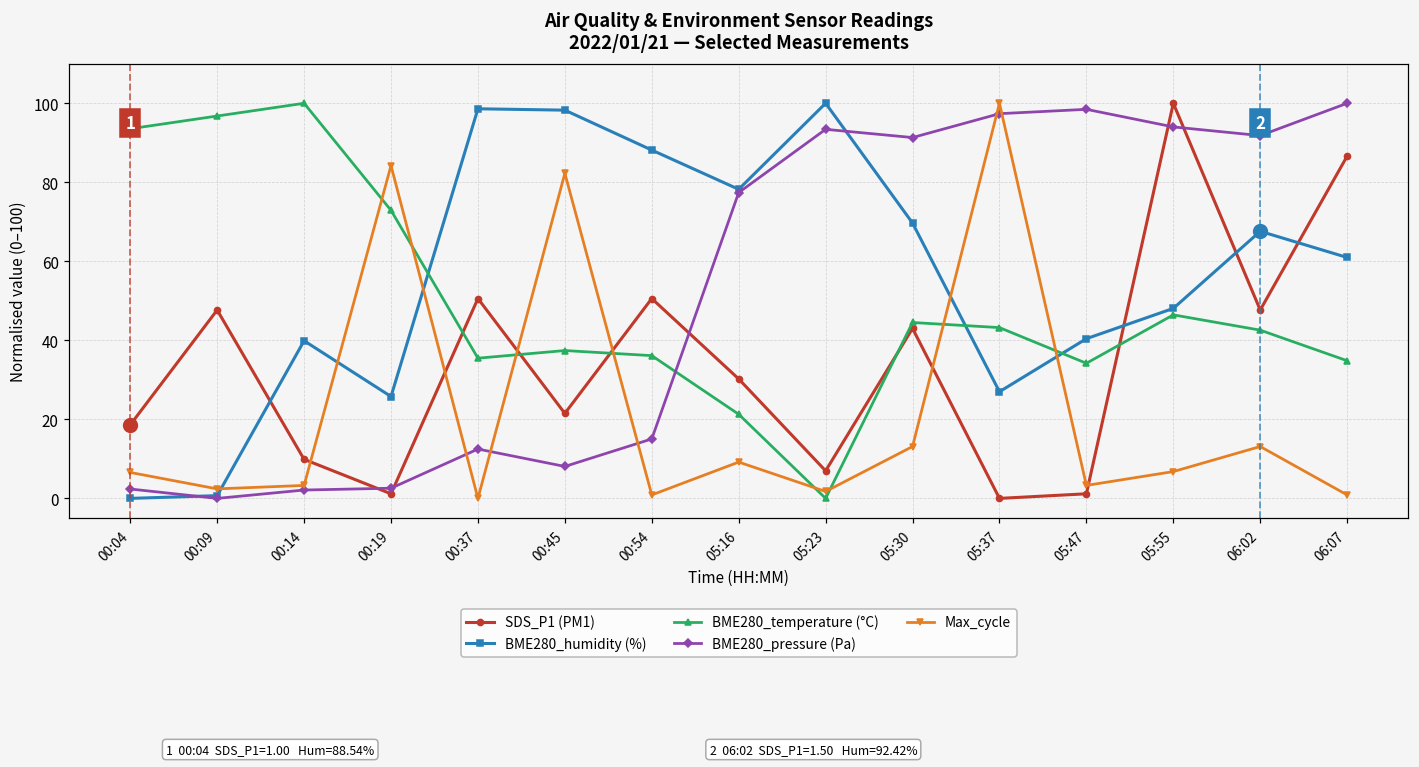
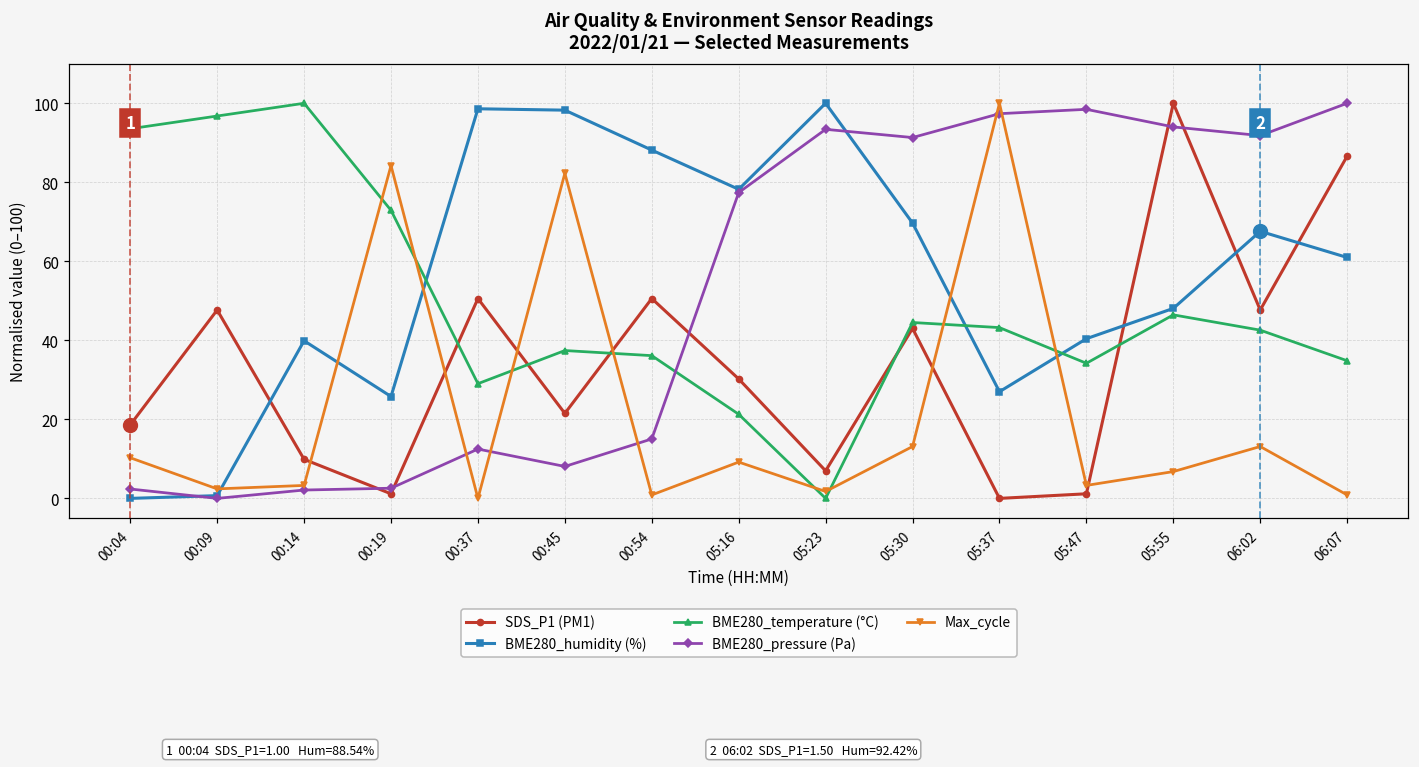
Max_cycle, 00:04: 7 -> 10
BME280_temperature (°C), 00:37: 35 -> 29
